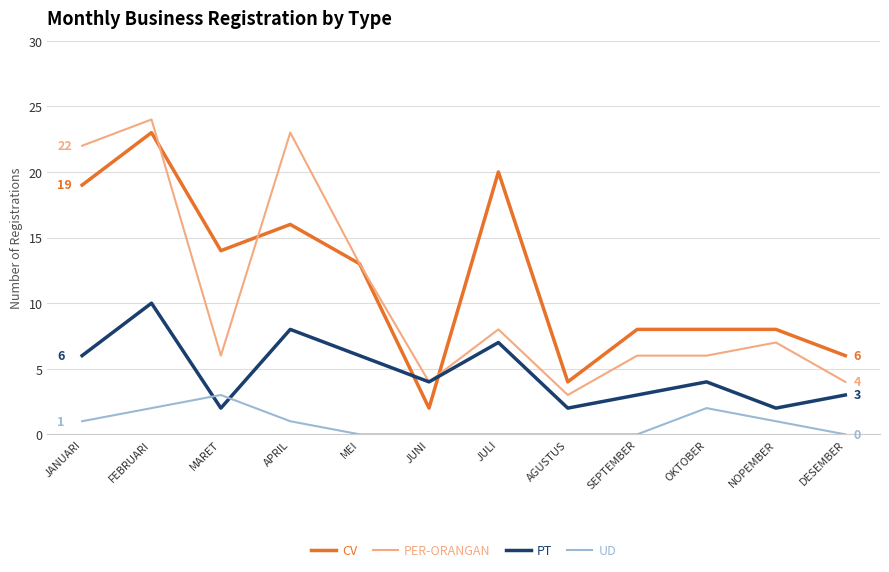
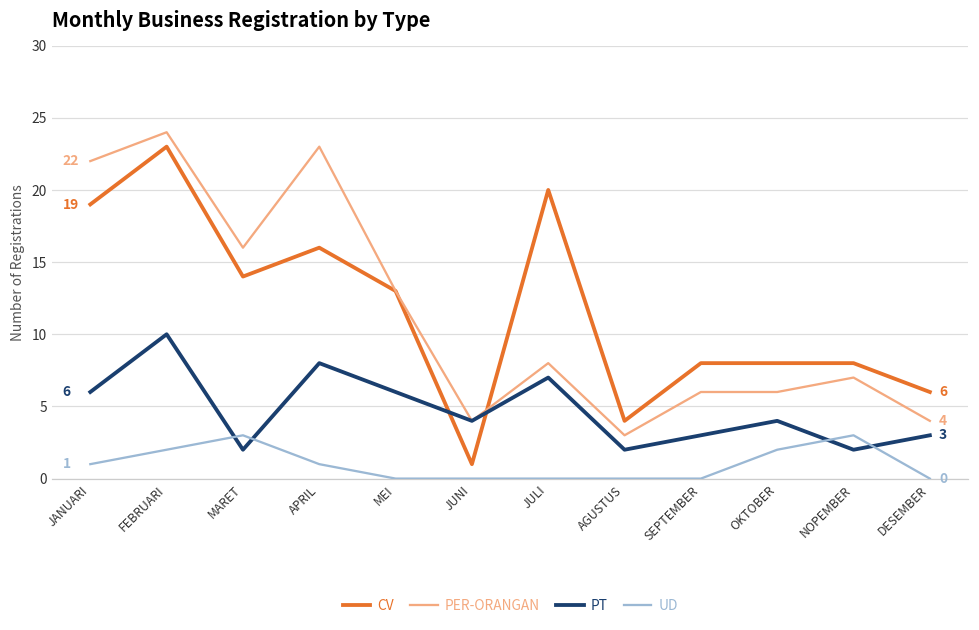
PER-ORANGAN, MARET: 6 -> 16
CV, JUNI: 2 -> 1
UD, NOPEMBER: 1 -> 3
